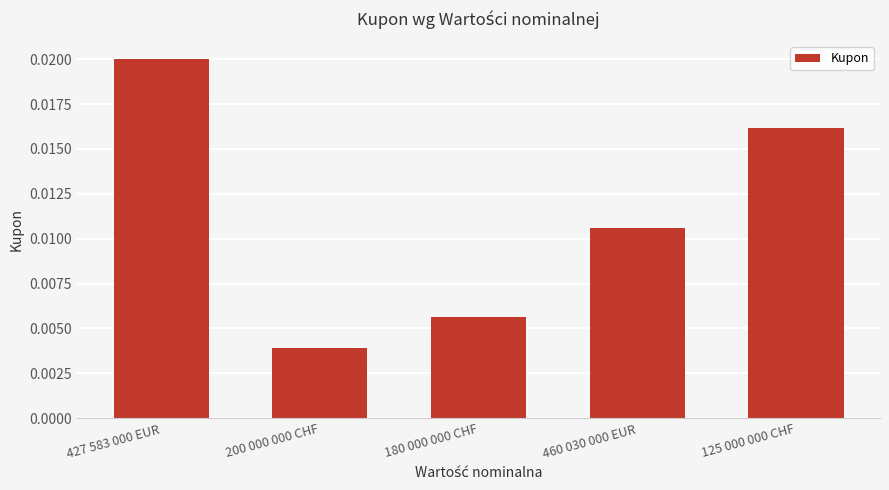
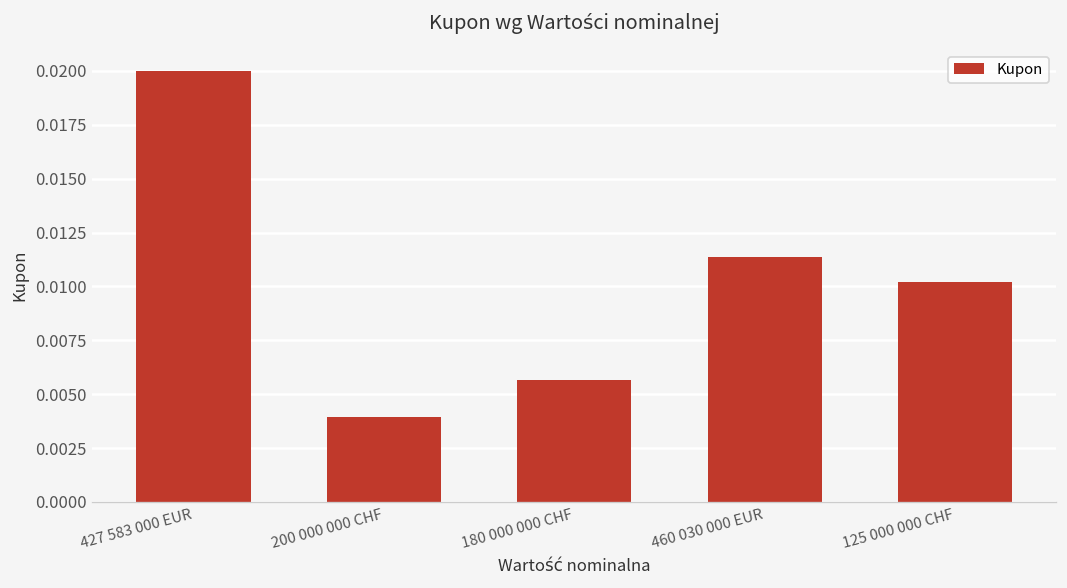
460 030 000 EUR: 0.0106 -> 0.0114
125 000 000 CHF: 0.0161 -> 0.0102
